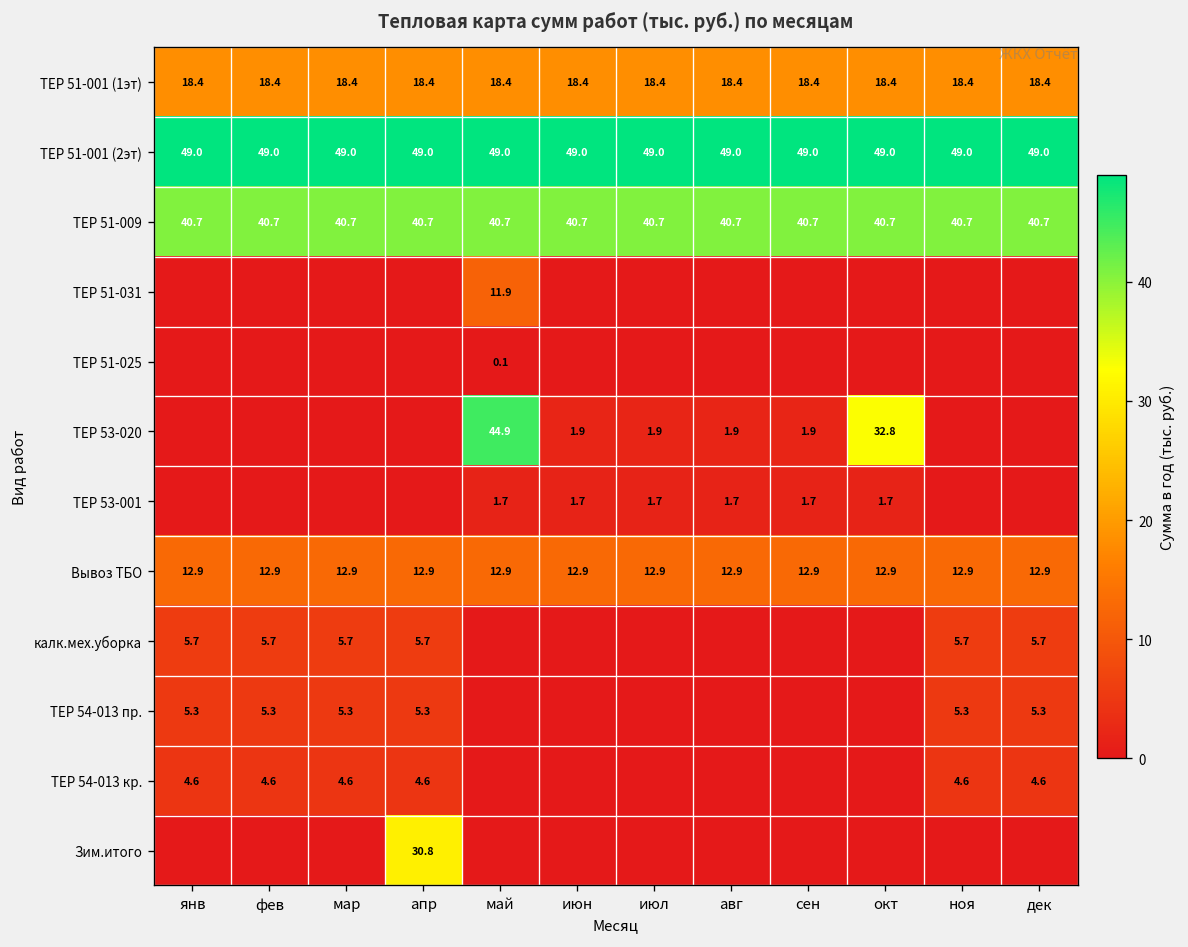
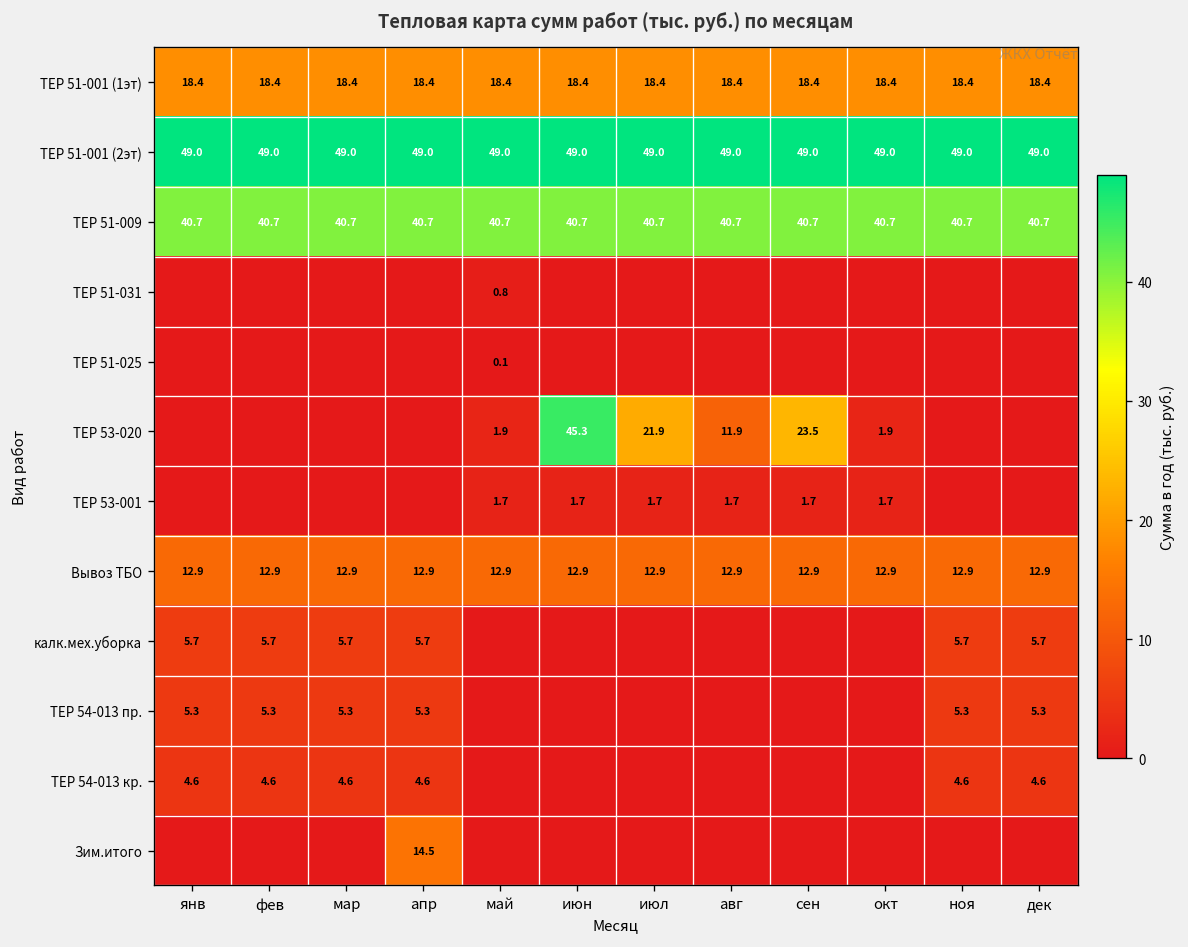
ТЕР 51-031, май: 11.9 -> 0.8
ТЕР 53-020, май: 44.9 -> 1.9
ТЕР 53-020, июн: 1.9 -> 45.3
ТЕР 53-020, июл: 1.9 -> 21.9
ТЕР 53-020, авг: 1.9 -> 11.9
ТЕР 53-020, сен: 1.9 -> 23.5
ТЕР 53-020, окт: 32.8 -> 1.9
Зим.итого, апр: 30.8 -> 14.5
